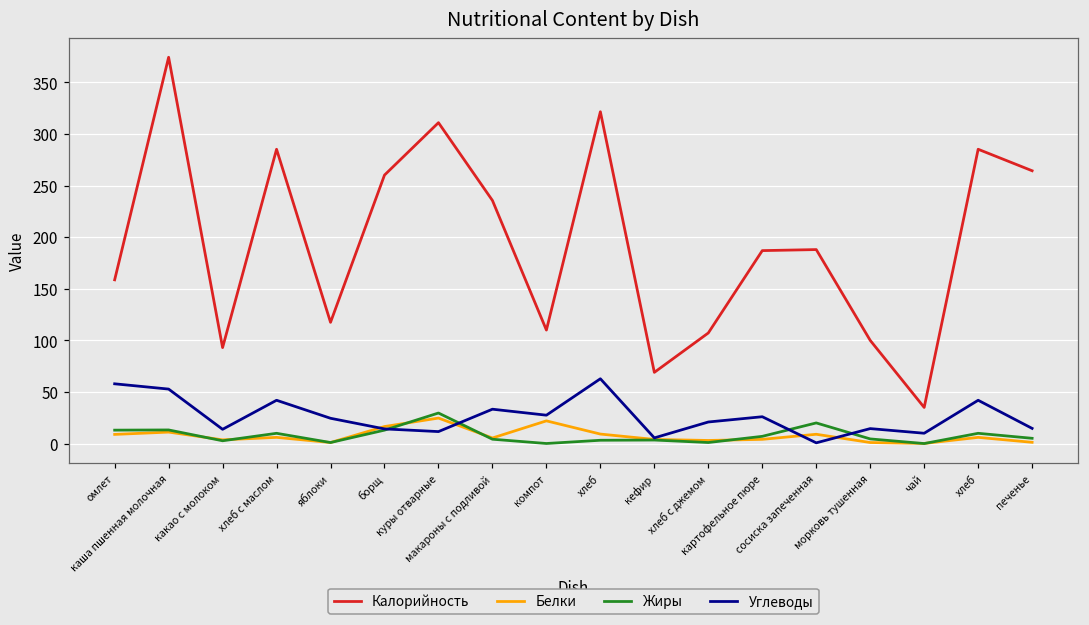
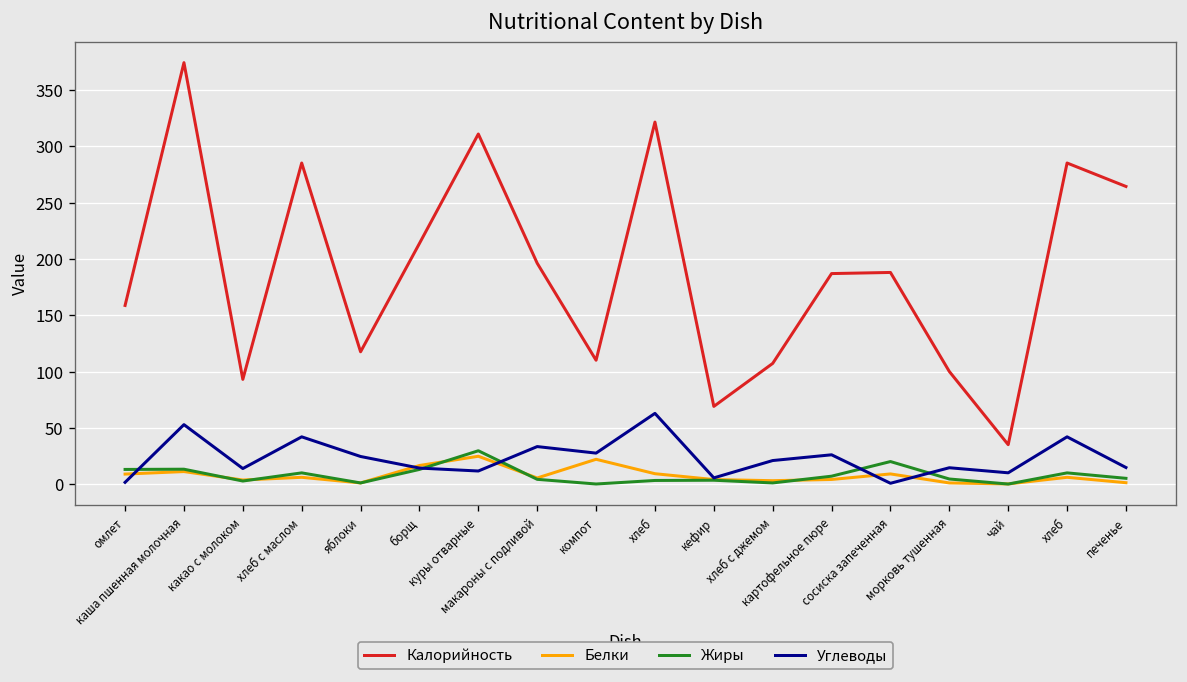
Углеводы, омлет: 60 -> 0
Калорийность, борщ: 260 -> 210
Калорийность, макароны с подливой: 240 -> 200
